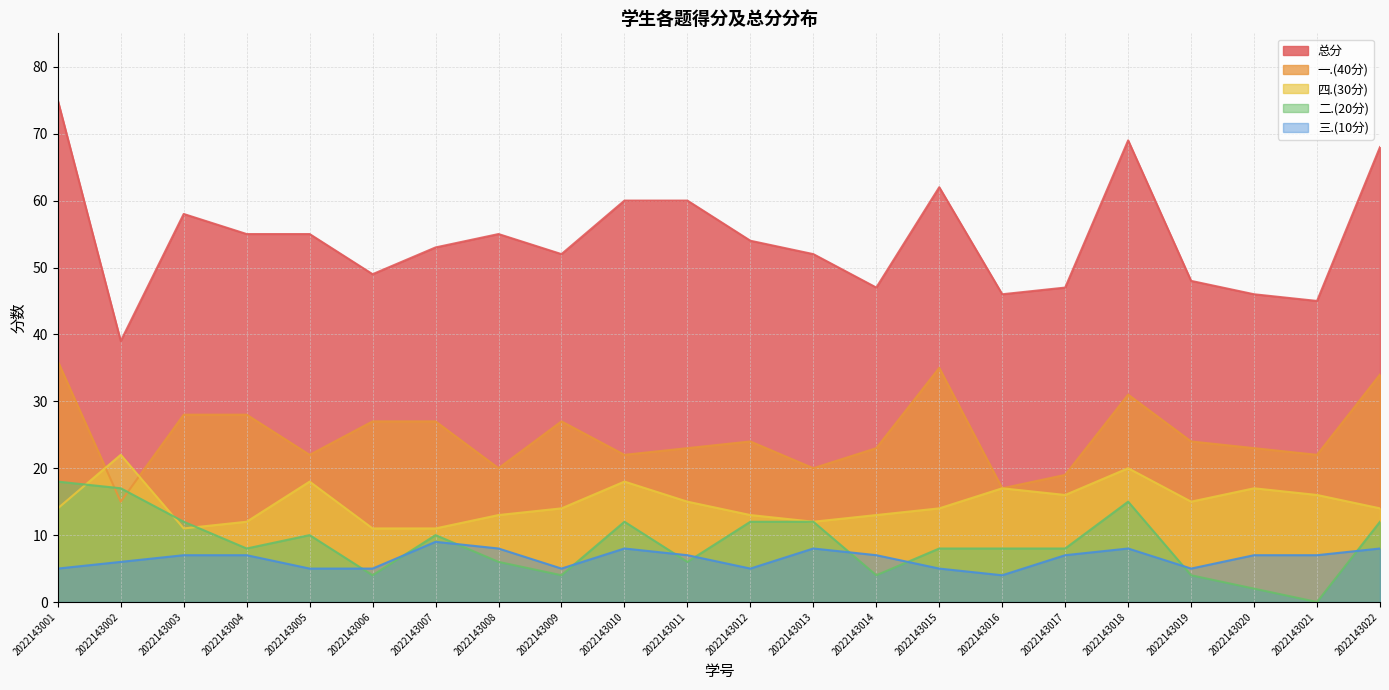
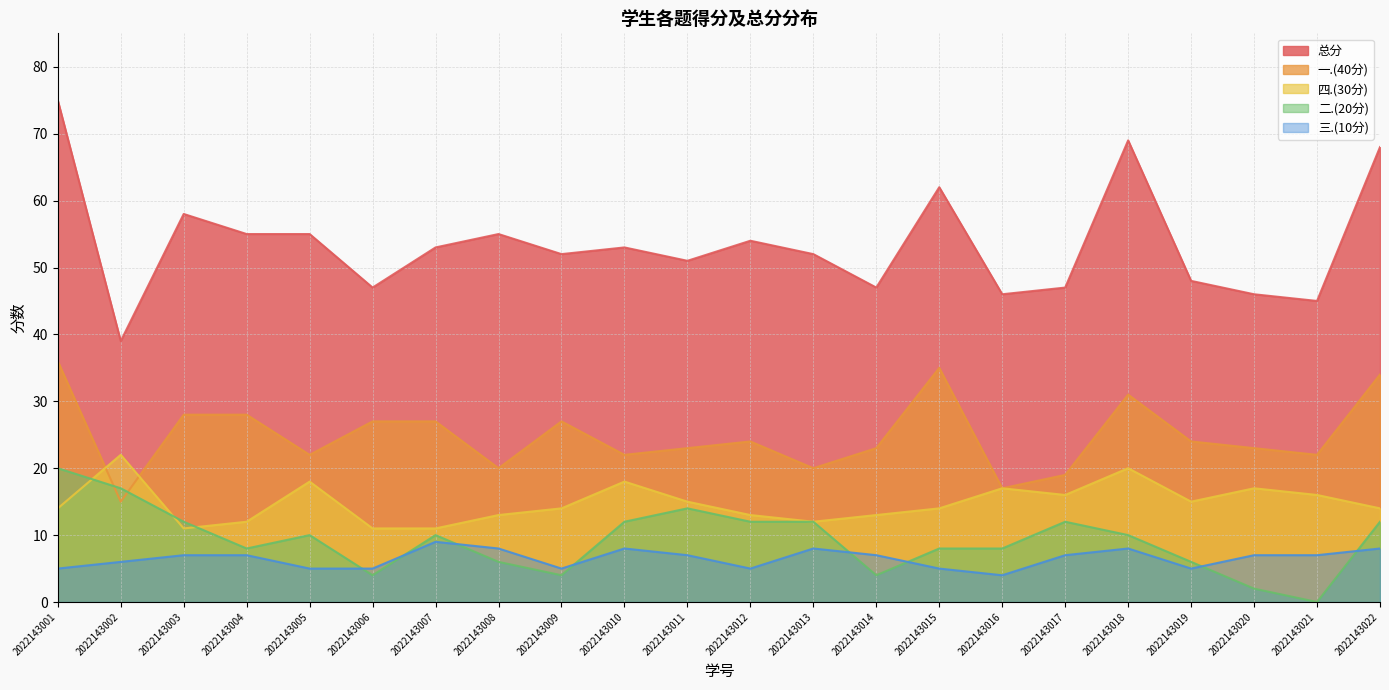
二.(20分), 2022143001: 18 -> 20
总分, 2022143006: 49 -> 47
总分, 2022143010: 60 -> 53
总分, 2022143011: 60 -> 51
二.(20分), 2022143011: 6 -> 14
二.(20分), 2022143017: 8 -> 12
二.(20分), 2022143018: 15 -> 10
二.(20分), 2022143019: 4 -> 6
